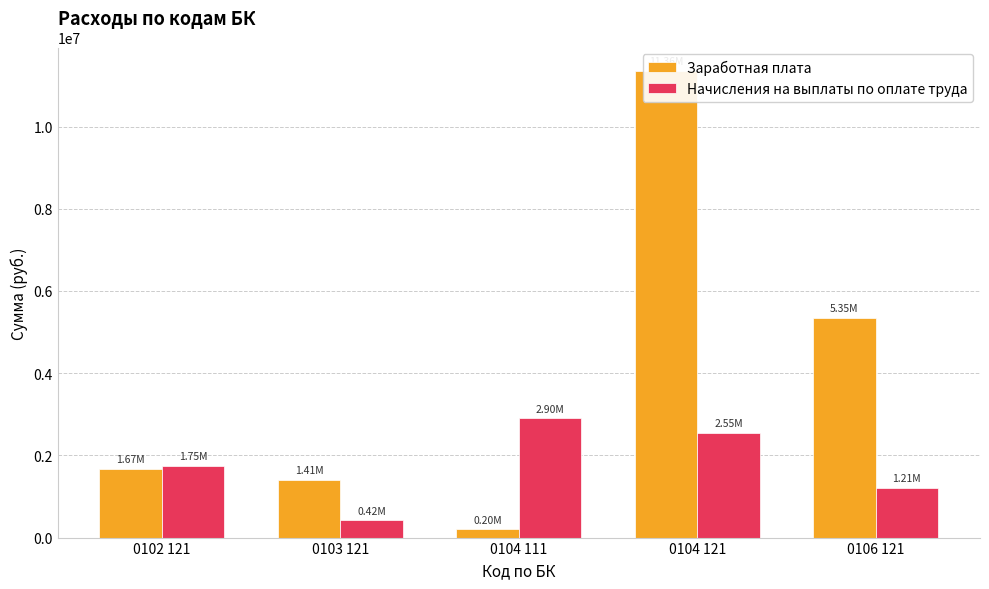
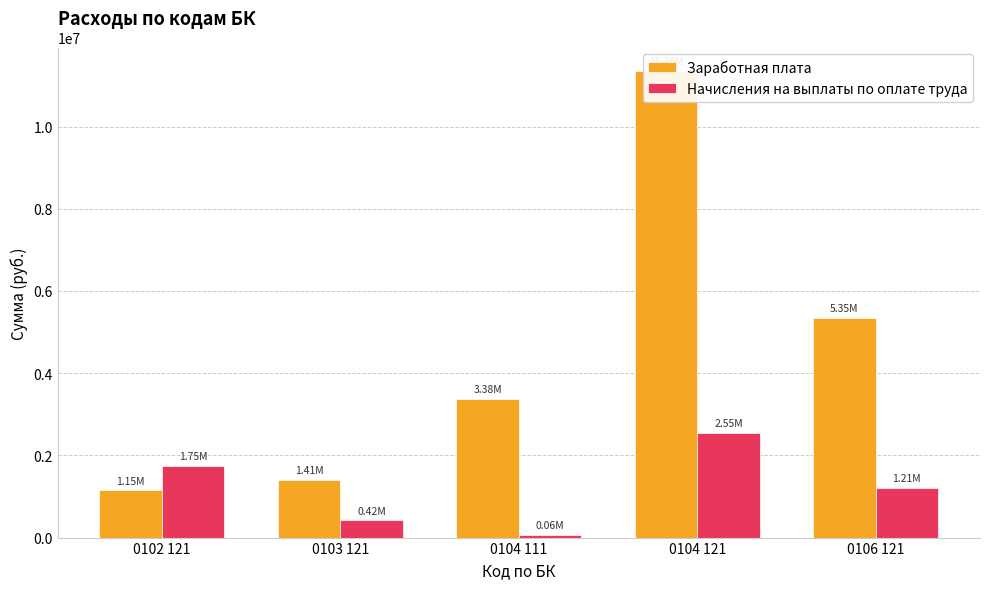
Заработная плата, 0102 121: 1.67M -> 1.15M
Заработная плата, 0104 111: 0.20M -> 3.38M
Начисления на выплаты по оплате труда, 0104 111: 2.90M -> 0.06M
